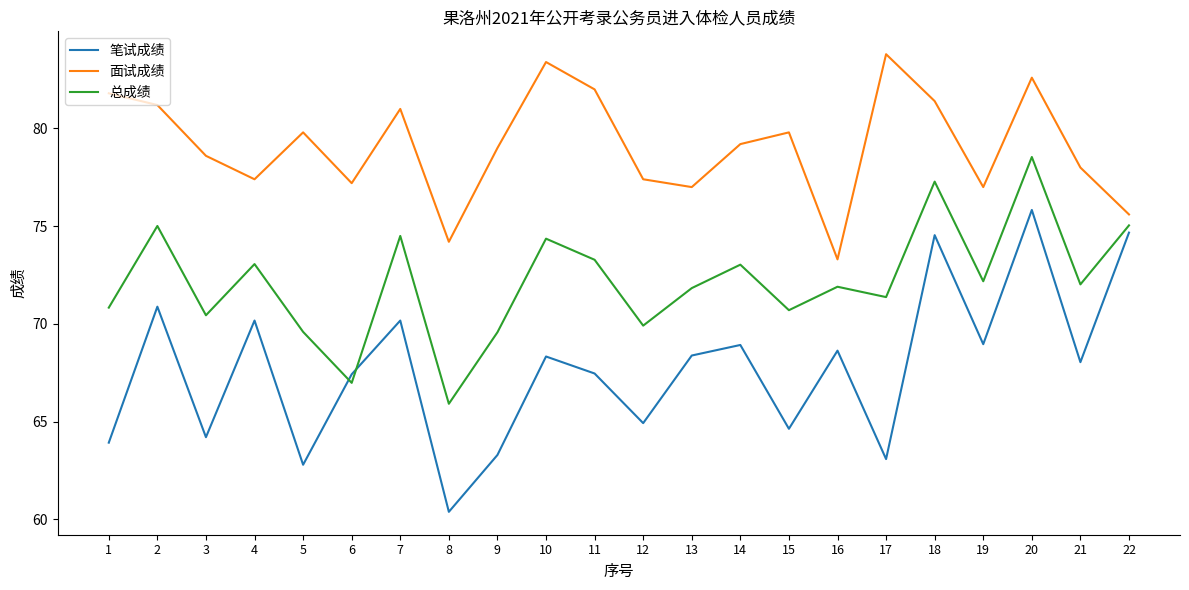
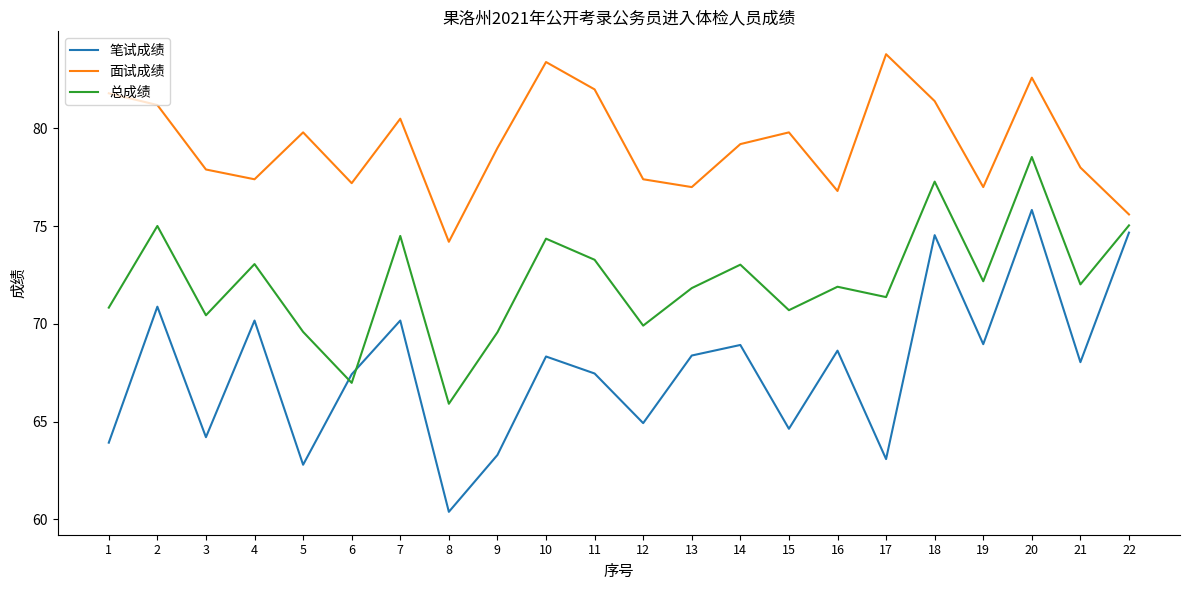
面试成绩, 3: 78.6 -> 77.9
面试成绩, 7: 81.0 -> 80.5
面试成绩, 16: 73.3 -> 76.8
